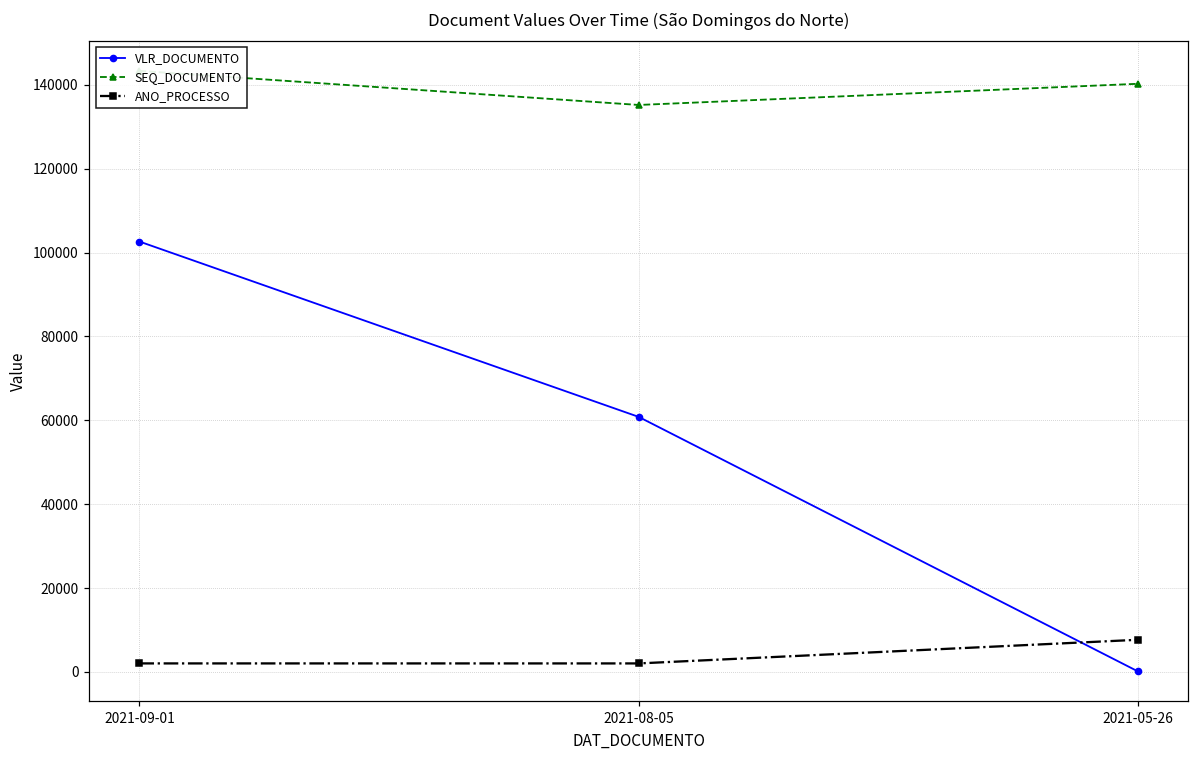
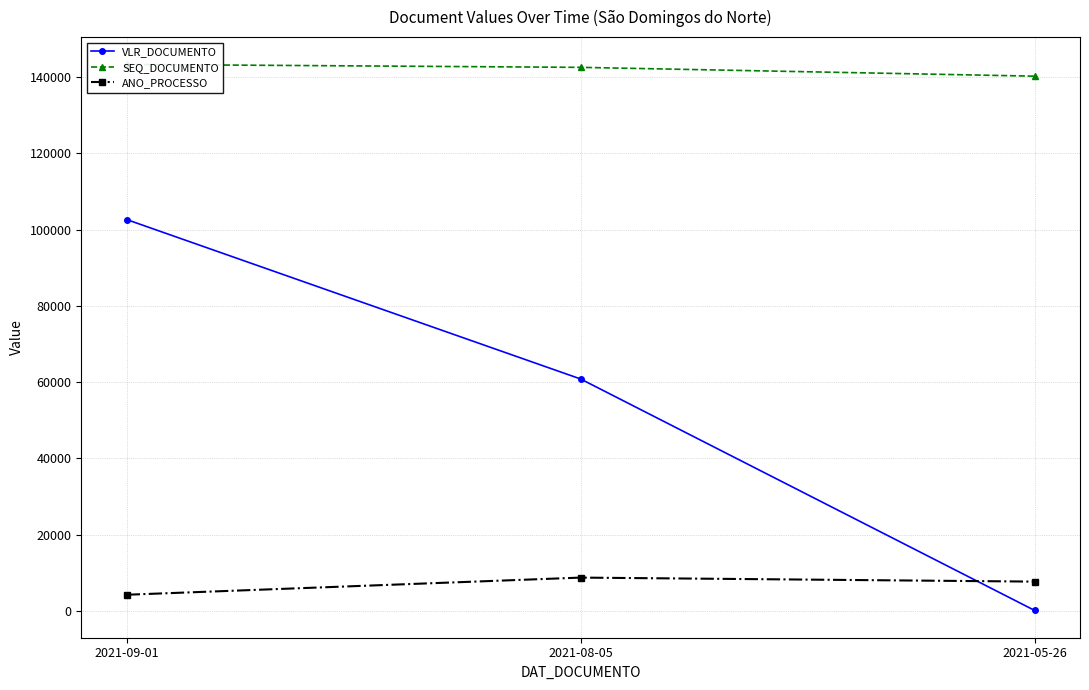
ANO_PROCESSO, 2021-09-01: 2000 -> 4000
SEQ_DOCUMENTO, 2021-08-05: 135000 -> 143000
ANO_PROCESSO, 2021-08-05: 2000 -> 9000
